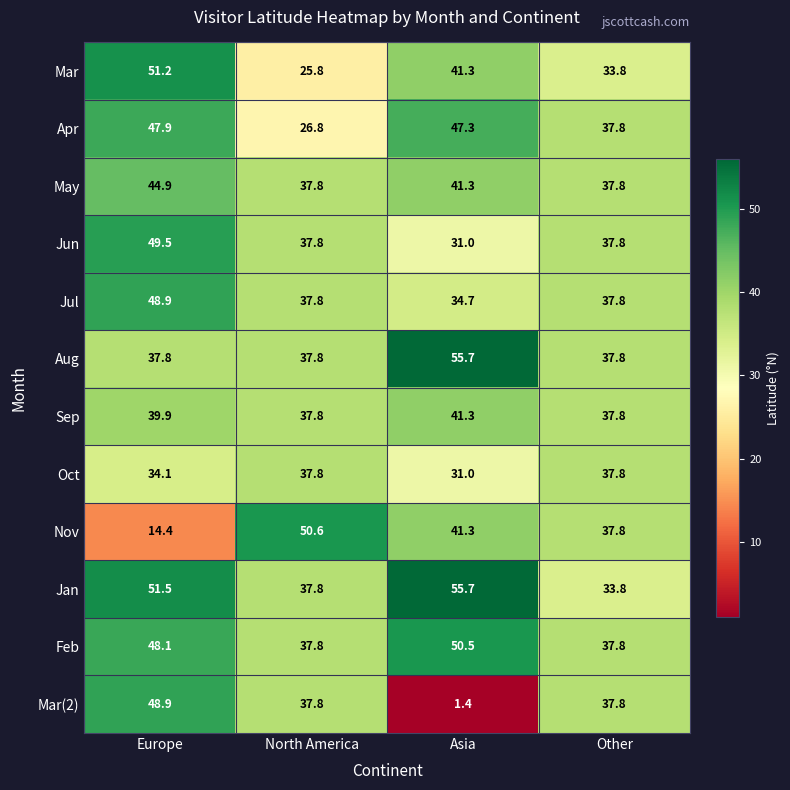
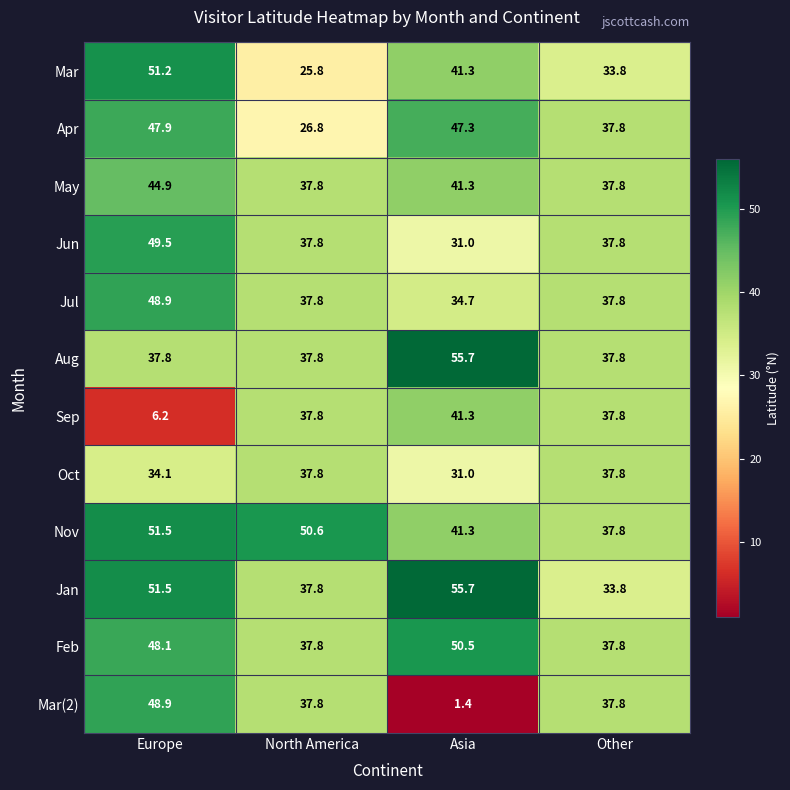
Sep, Europe: 39.9 -> 6.2
Nov, Europe: 14.4 -> 51.5
